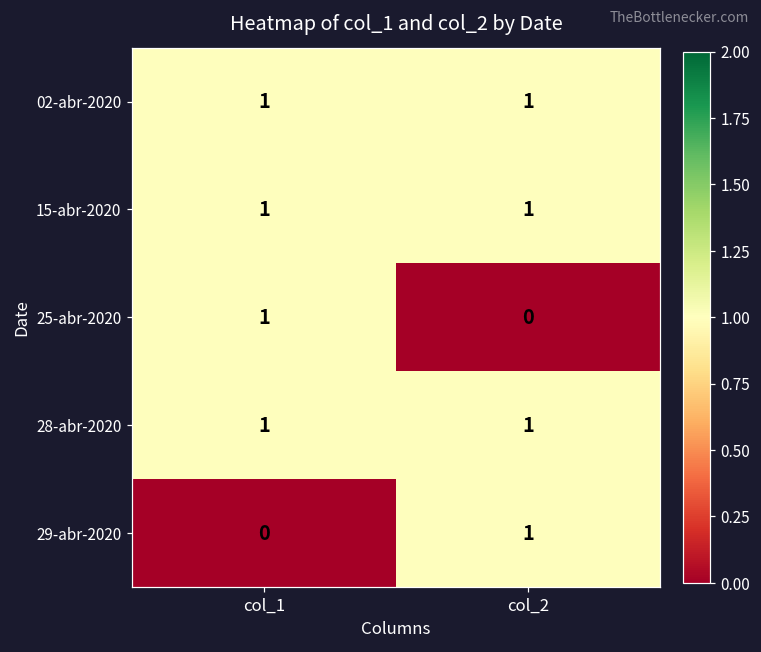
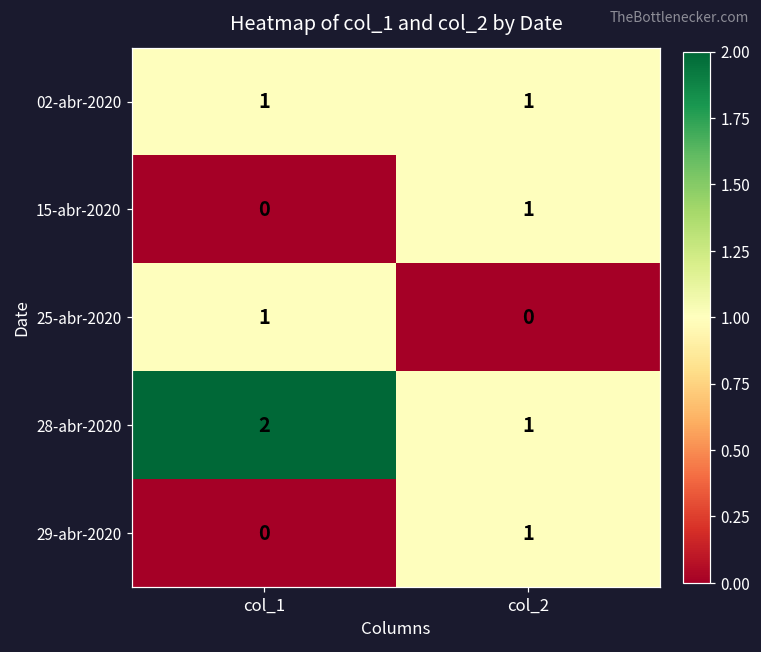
15-abr-2020, col_1: 1 -> 0
28-abr-2020, col_1: 1 -> 2
